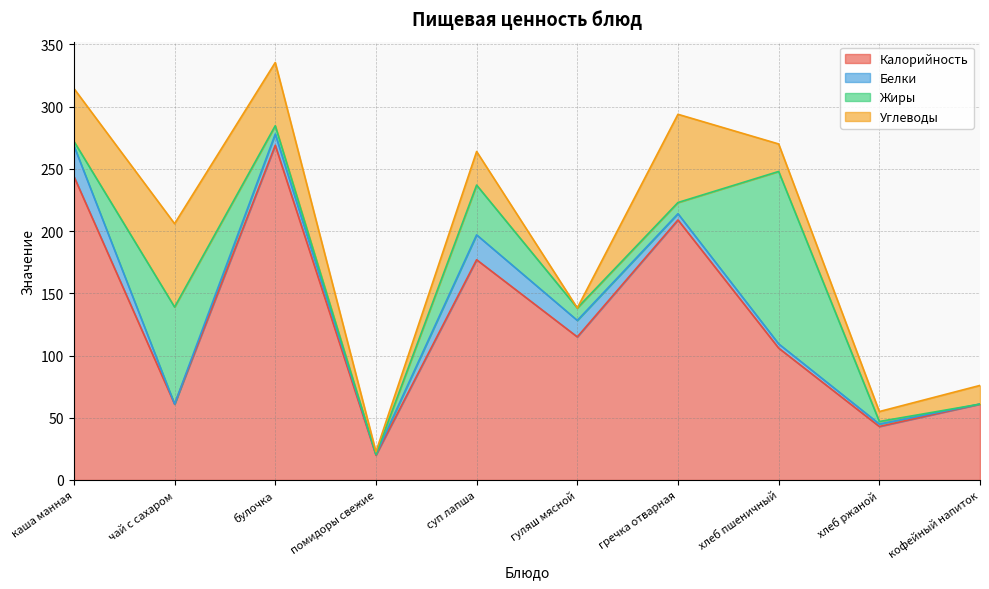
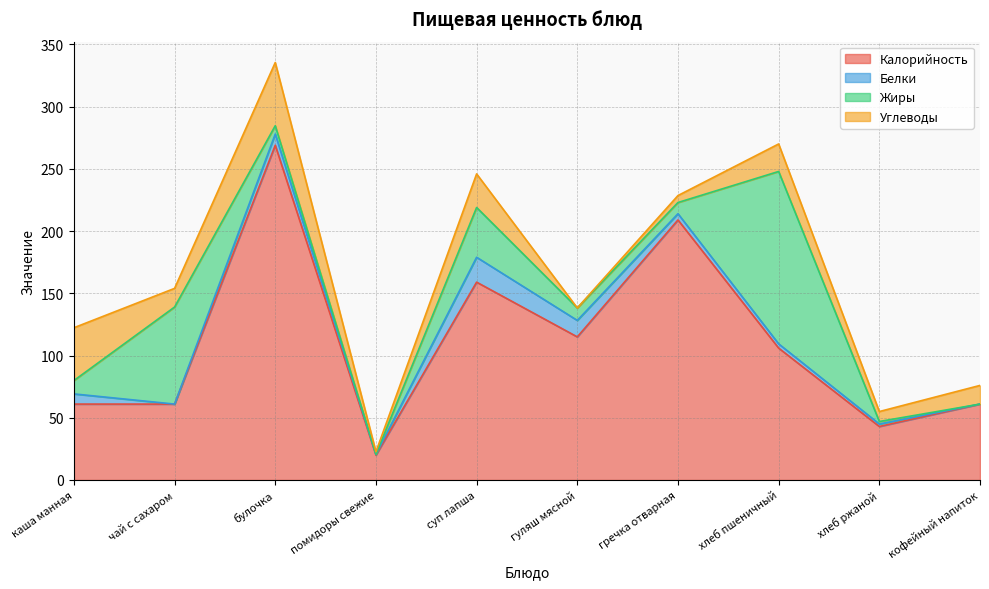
Калорийность, каша манная: 244 -> 61
Белки, каша манная: 25 -> 8
Жиры, каша манная: 4 -> 11
Углеводы, чай с сахаром: 67 -> 15
Калорийность, суп лапша: 177 -> 159
Углеводы, гречка отварная: 71 -> 6
